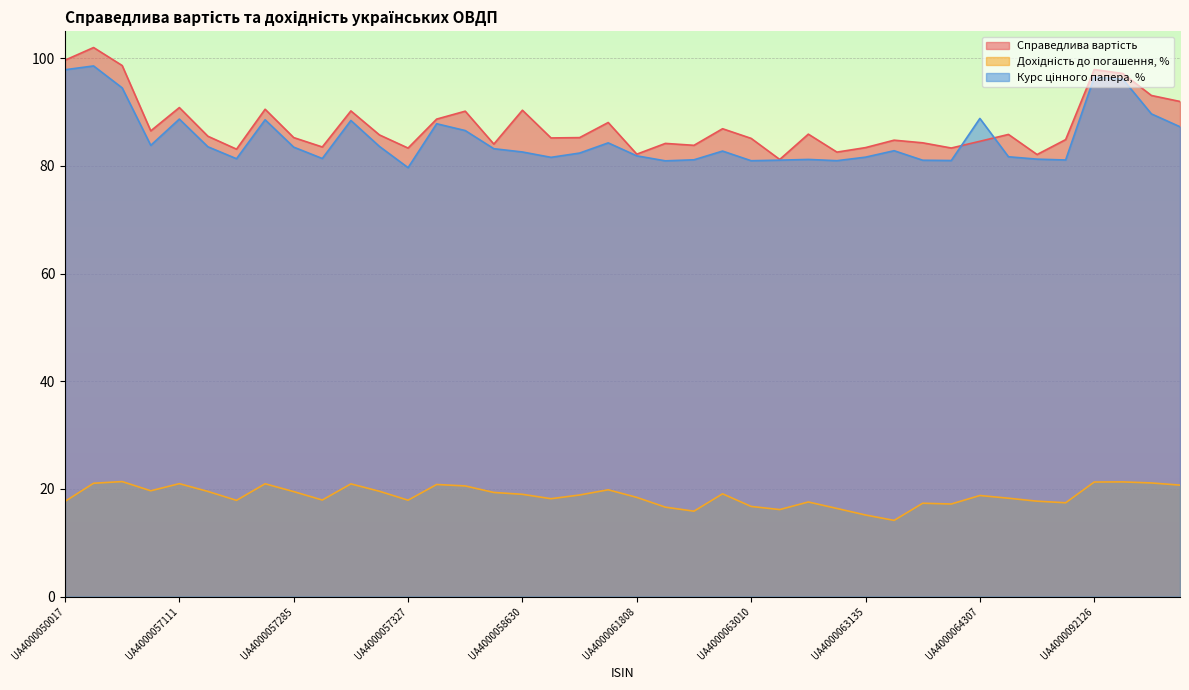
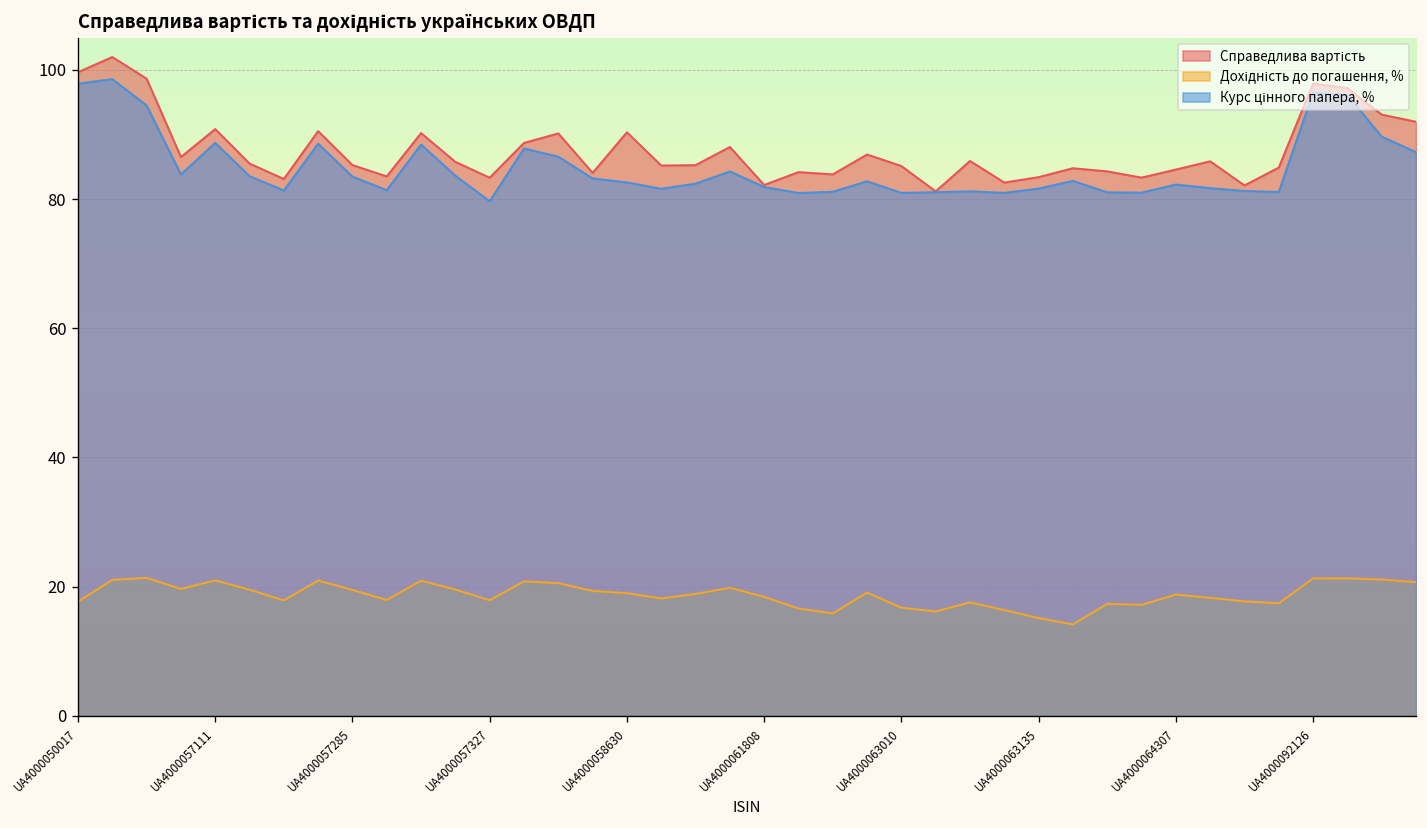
Курс цінного папера, %, UA4000064307: 89 -> 82
